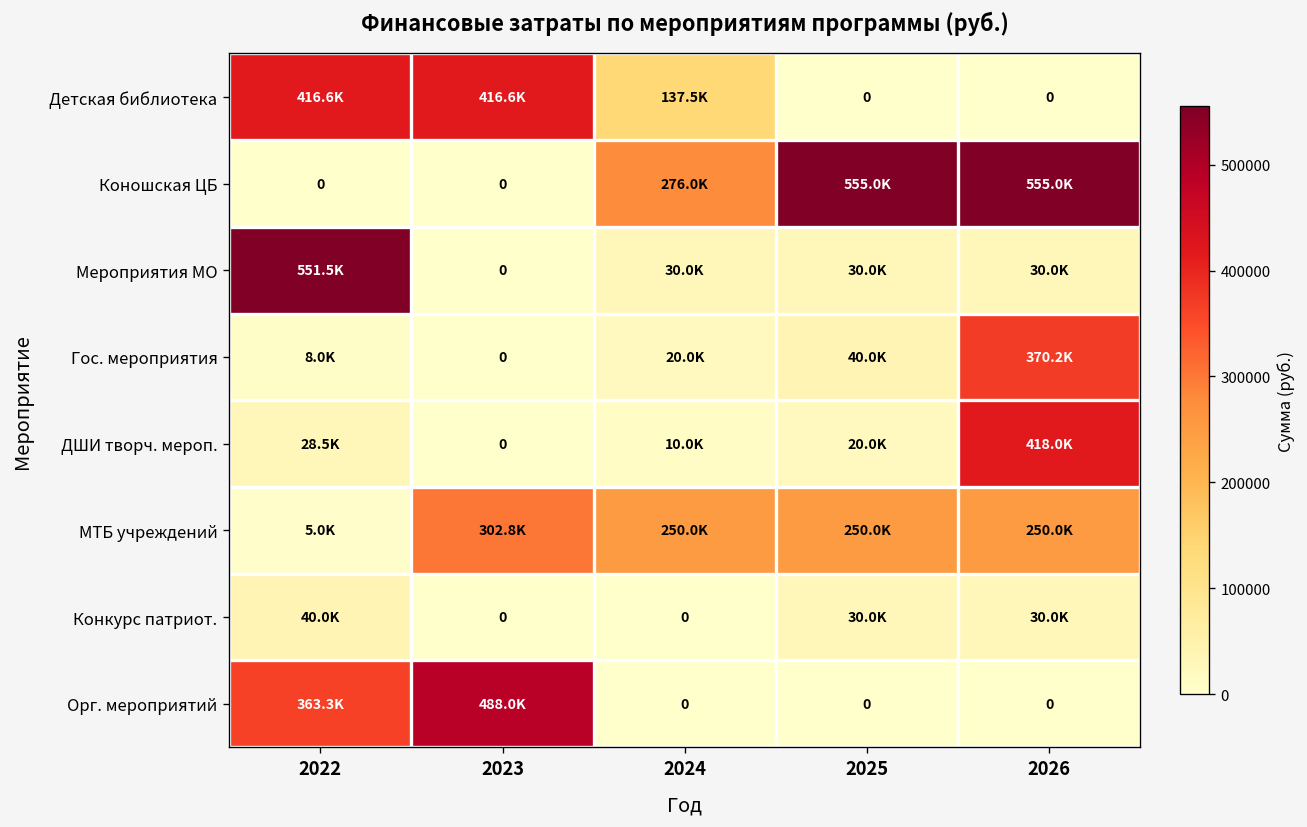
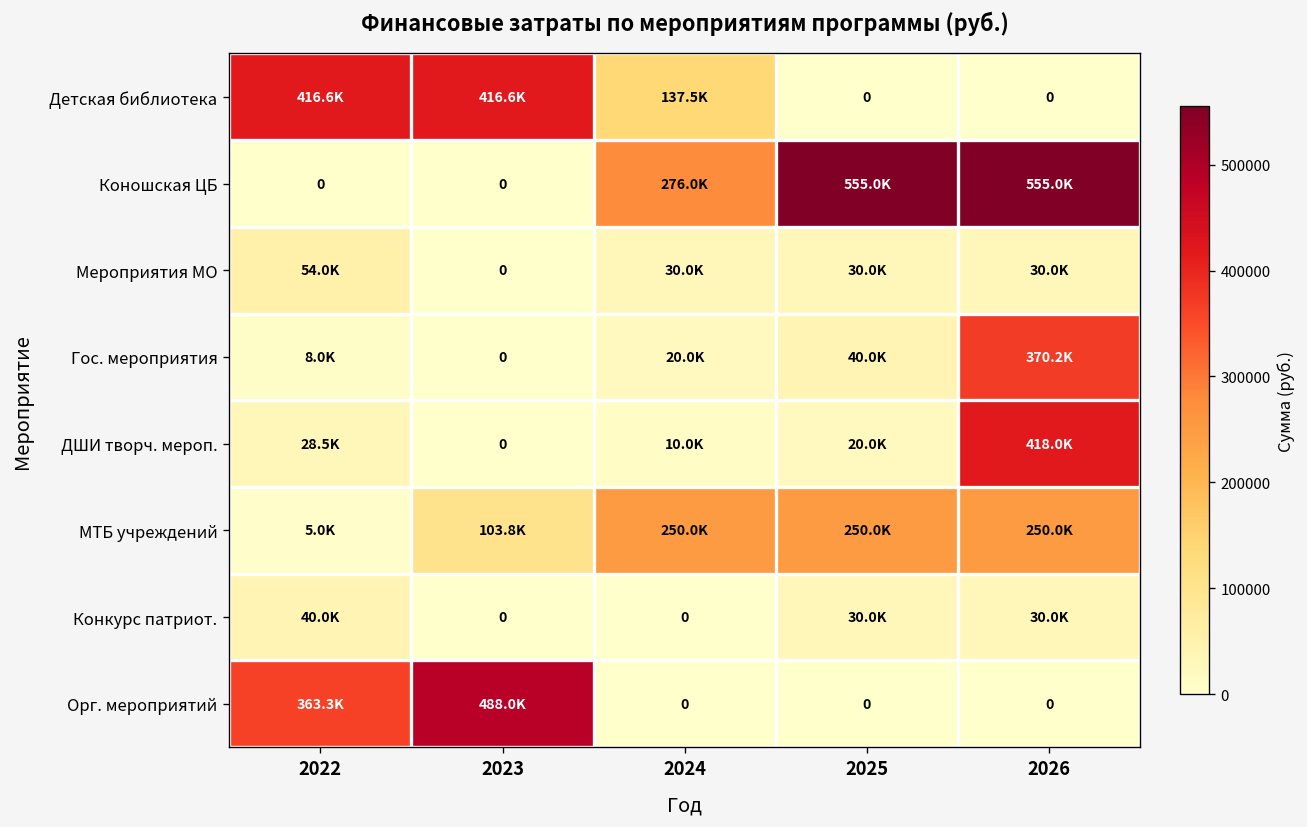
Мероприятия МО, 2022: 551.5K -> 54.0K
МТБ учреждений, 2023: 302.8K -> 103.8K
